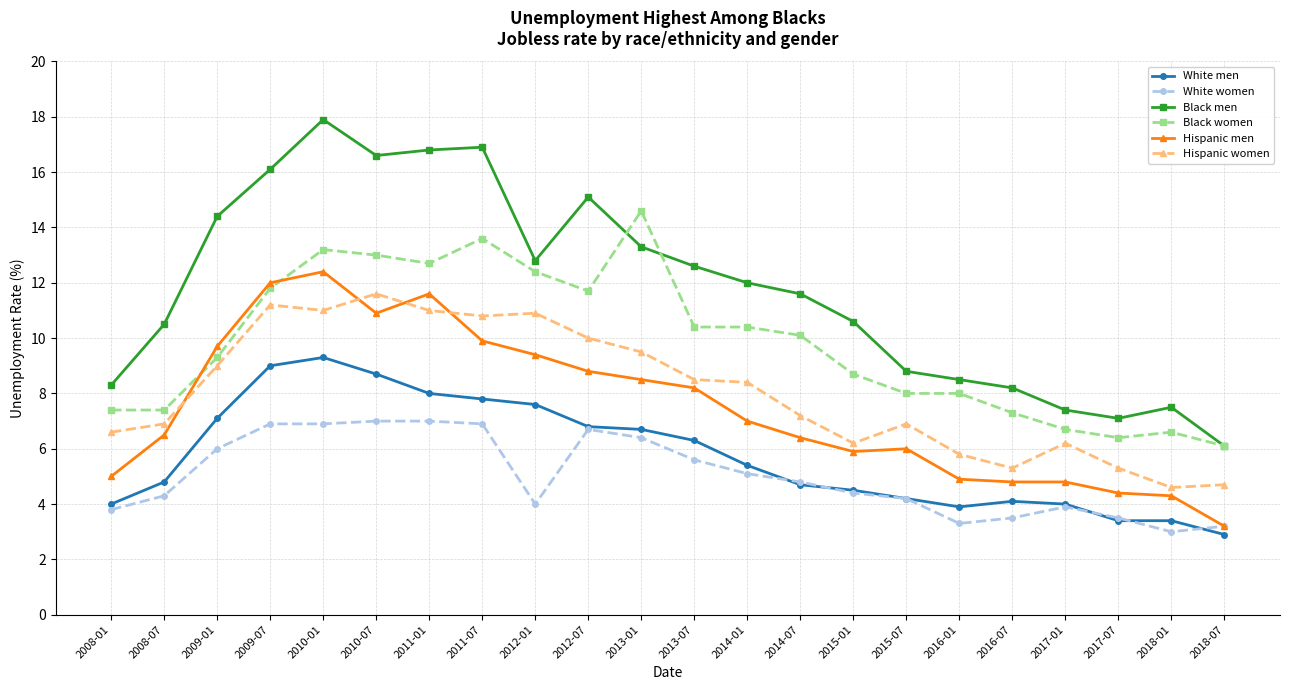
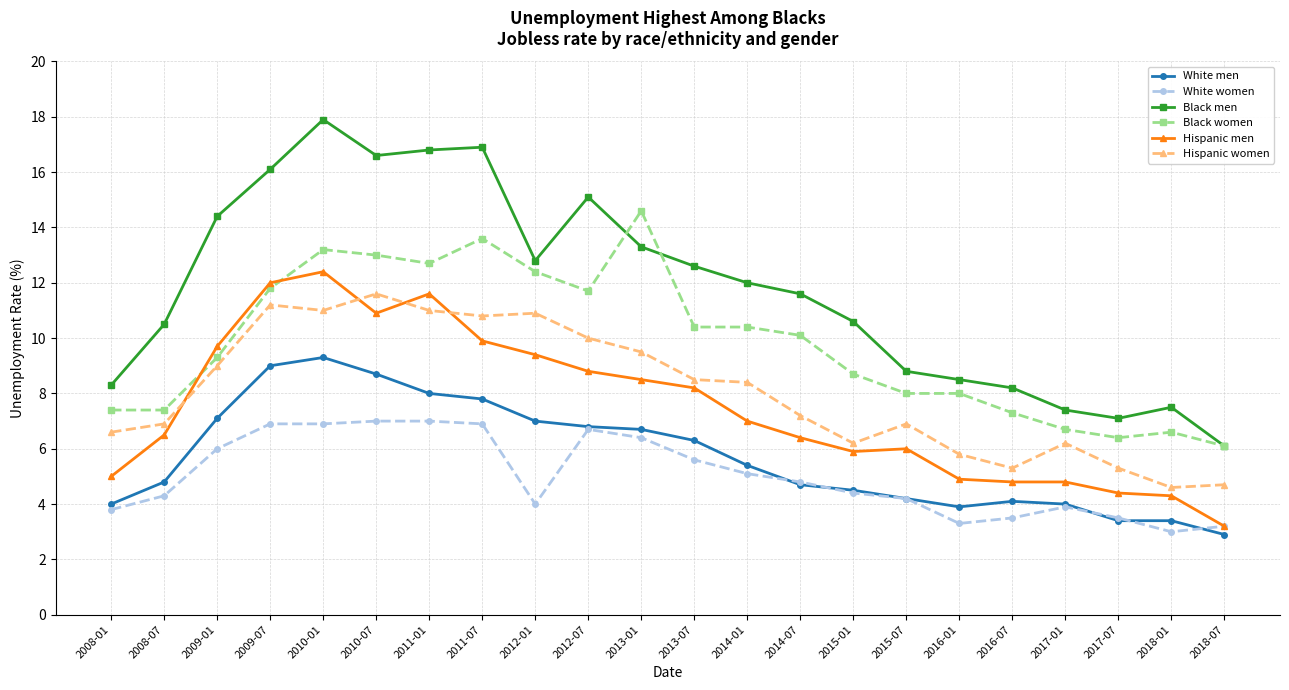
White men, 2012-01: 7.6 -> 7.0
